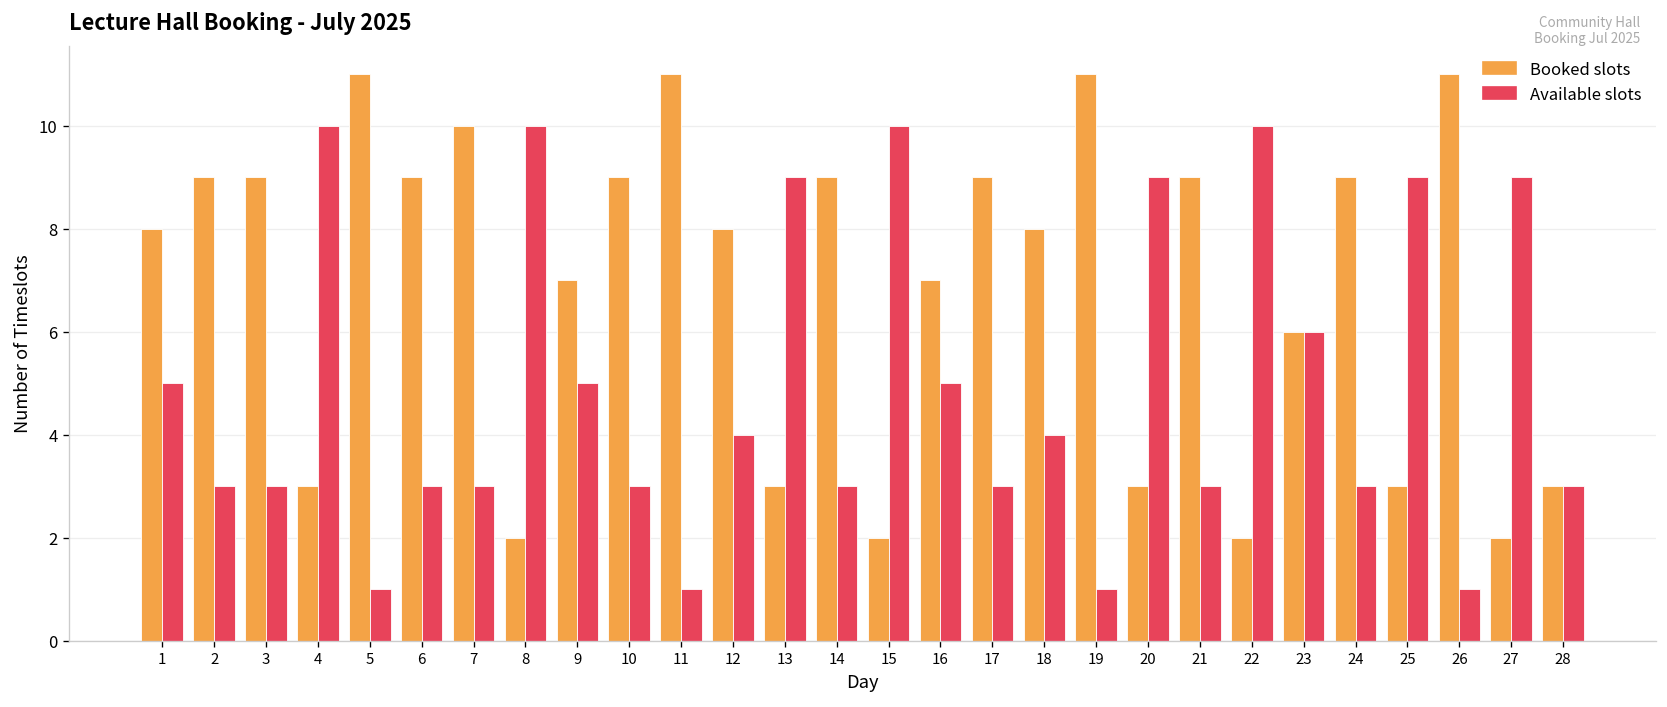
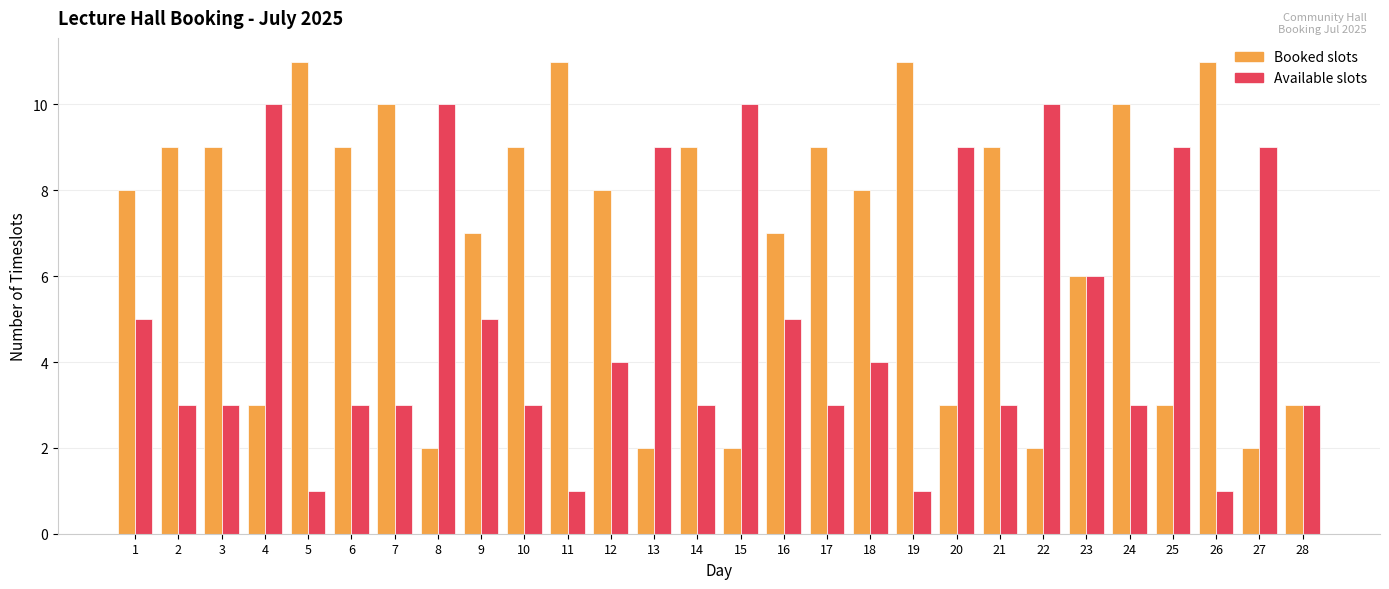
Booked slots, 13: 3 -> 2
Booked slots, 24: 9 -> 10
